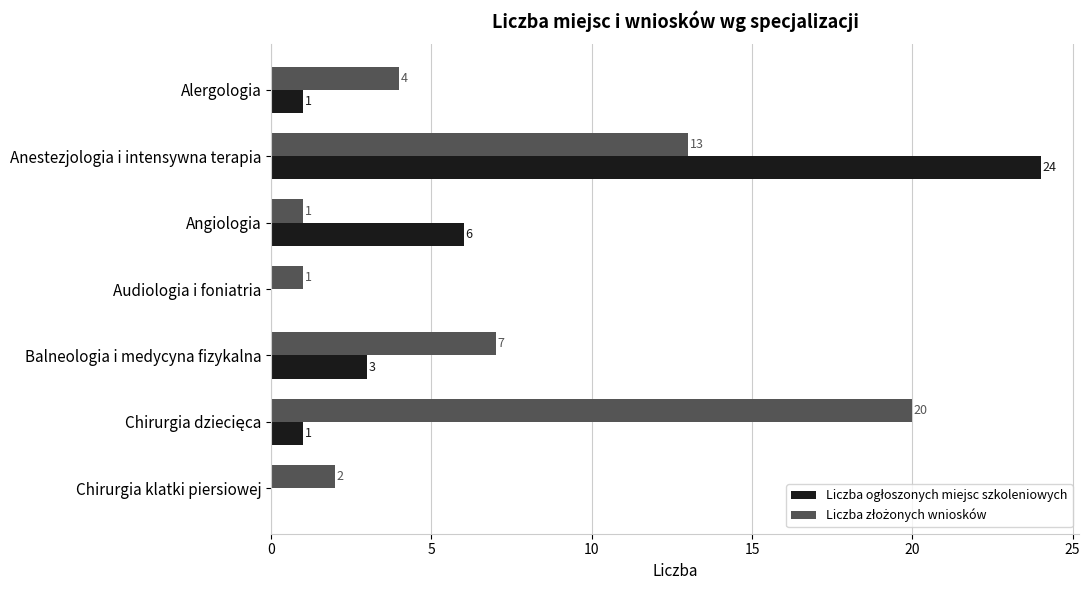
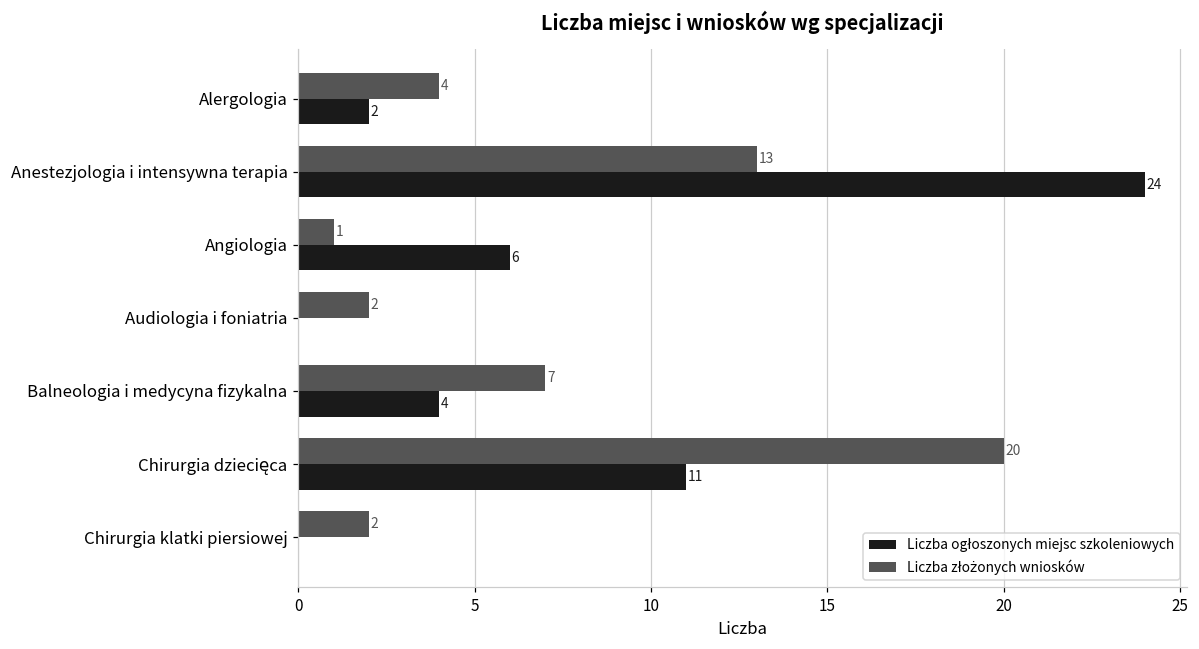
Liczba ogłoszonych miejsc szkoleniowych, Alergologia: 1 -> 2
Liczba złożonych wniosków, Audiologia i foniatria: 1 -> 2
Liczba ogłoszonych miejsc szkoleniowych, Balneologia i medycyna fizykalna: 3 -> 4
Liczba ogłoszonych miejsc szkoleniowych, Chirurgia dziecięca: 1 -> 11
